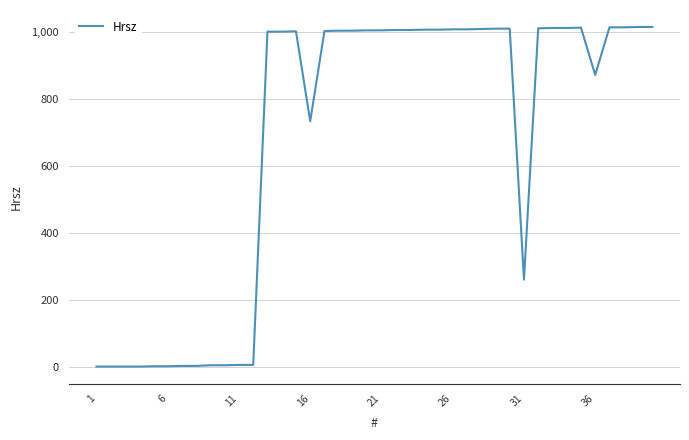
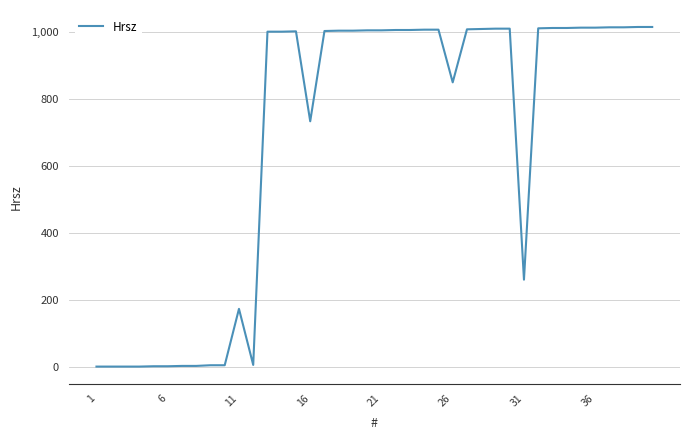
11: 10 -> 170
26: 1,010 -> 850
36: 870 -> 1,010
